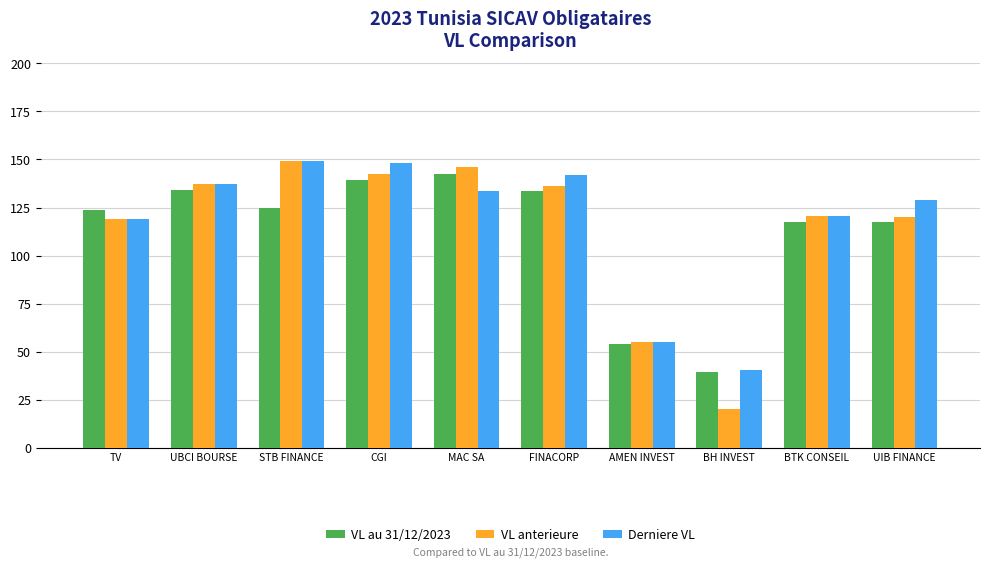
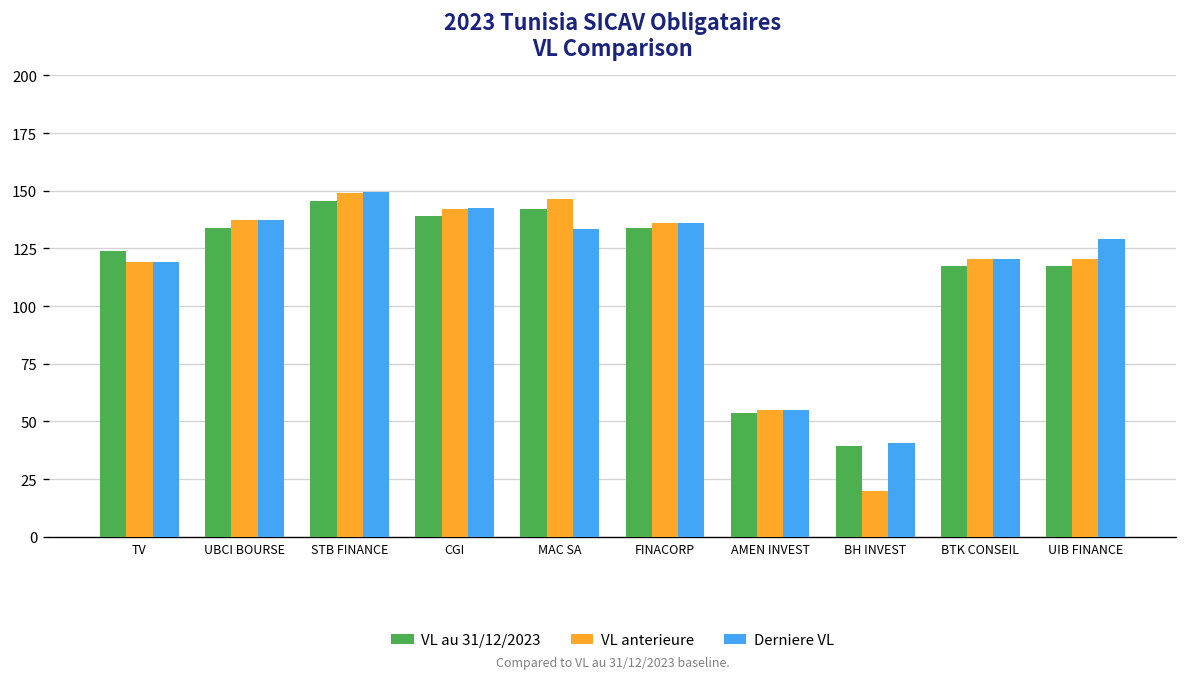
VL au 31/12/2023, STB FINANCE: 125 -> 146
Derniere VL, CGI: 148 -> 142
Derniere VL, FINACORP: 142 -> 136
